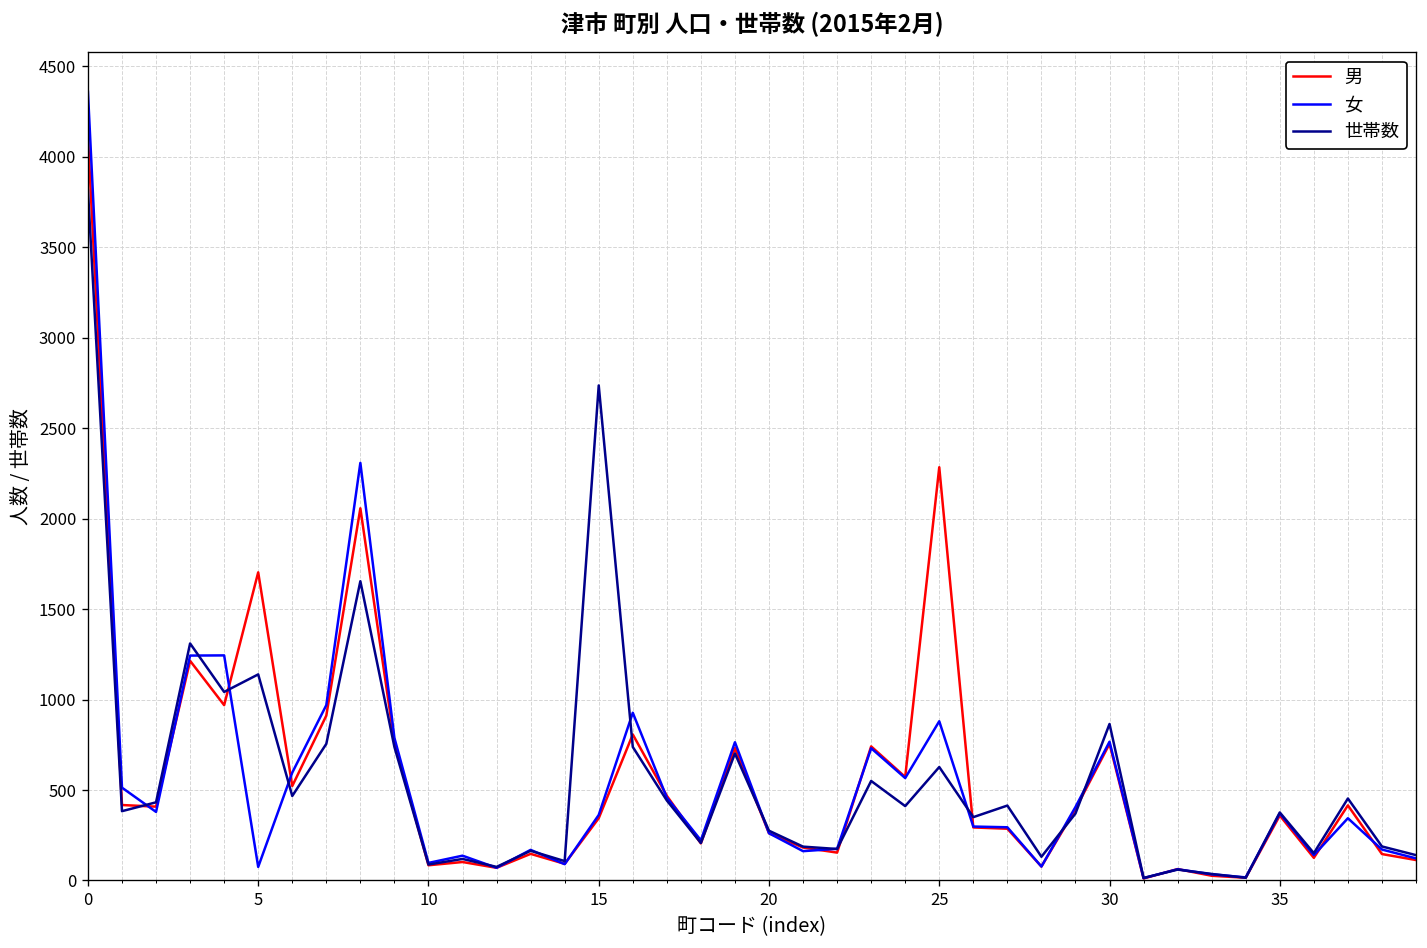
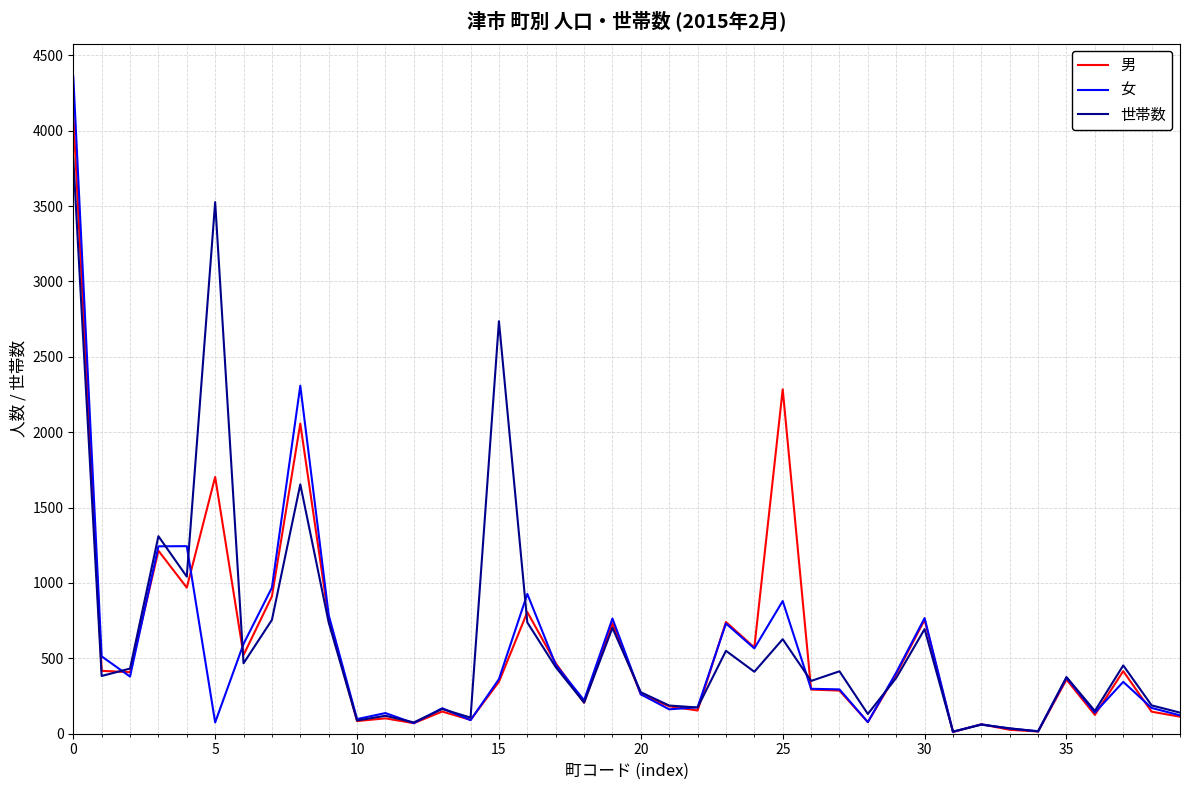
世帯数, 5: 1140 -> 3530
世帯数, 30: 870 -> 690
